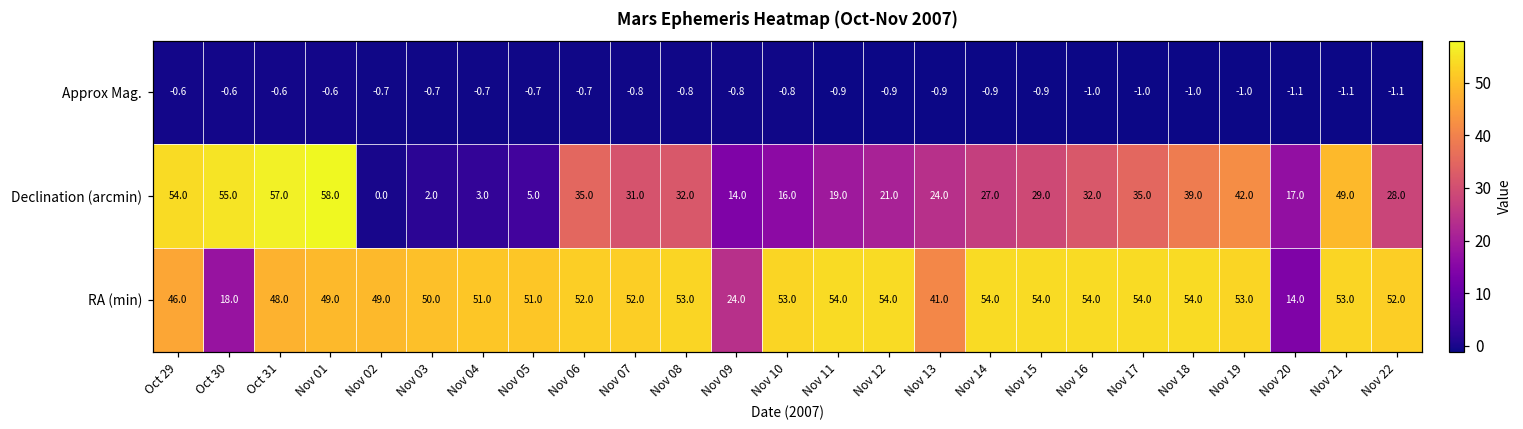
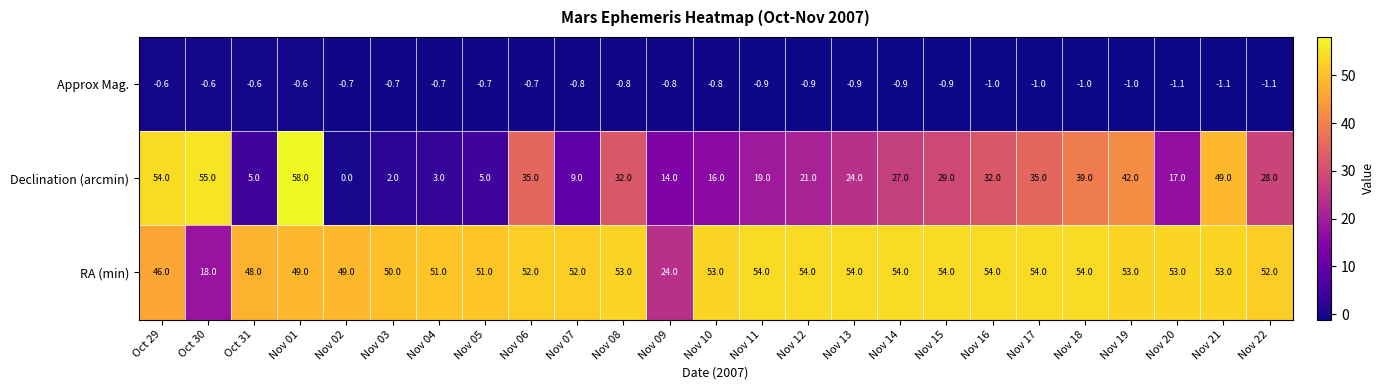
Declination (arcmin), Oct 31: 57.0 -> 5.0
Declination (arcmin), Nov 07: 31.0 -> 9.0
RA (min), Nov 13: 41.0 -> 54.0
RA (min), Nov 20: 14.0 -> 53.0
